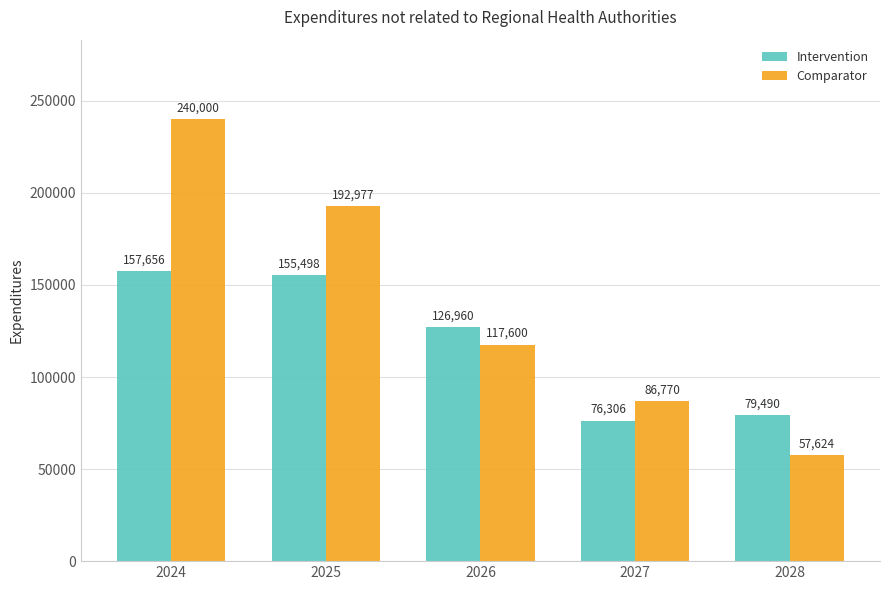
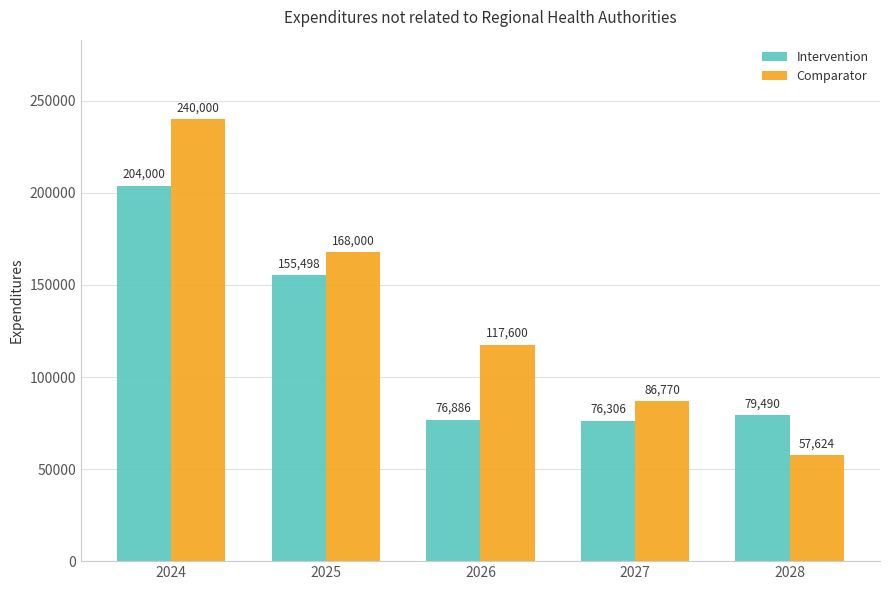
Intervention, 2024: 157,656 -> 204,000
Comparator, 2025: 192,977 -> 168,000
Intervention, 2026: 126,960 -> 76,886
